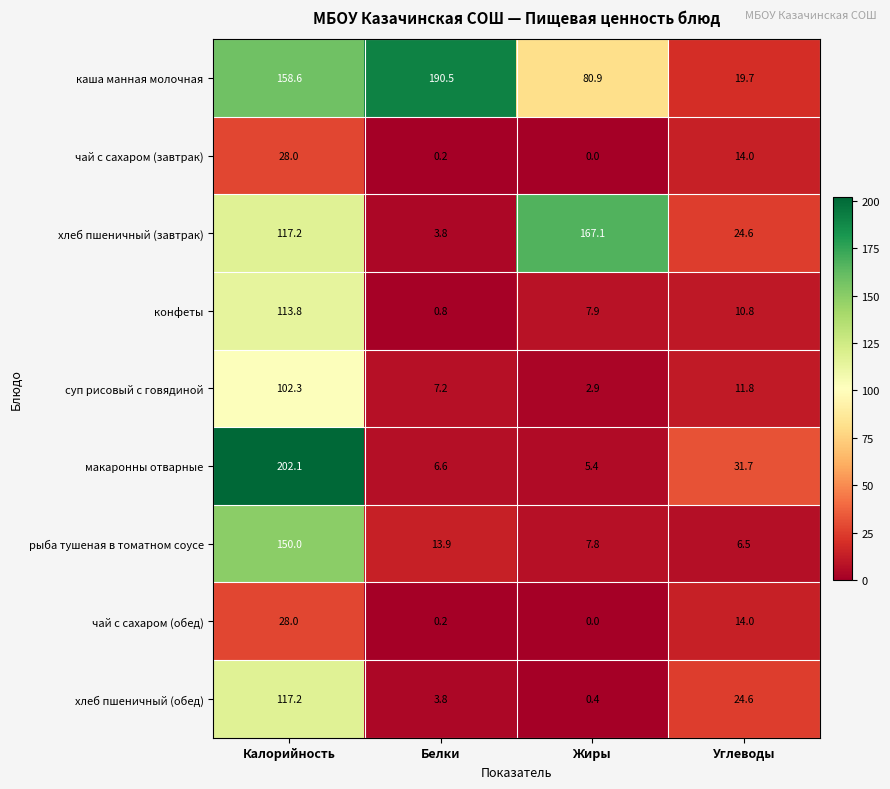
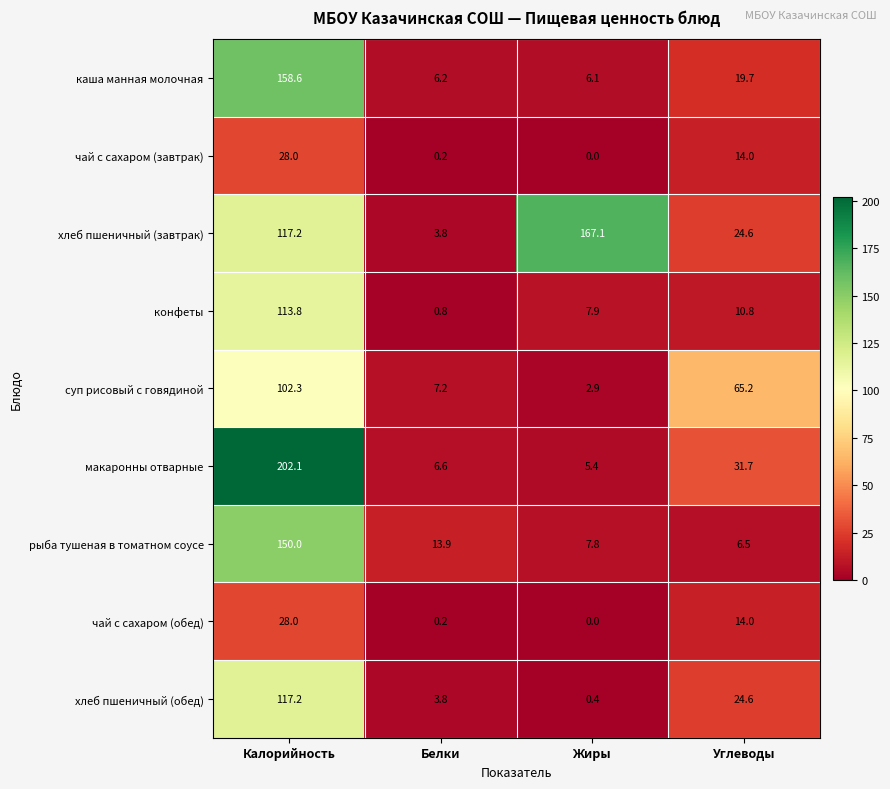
каша манная молочная, Белки: 190.5 -> 6.2
каша манная молочная, Жиры: 80.9 -> 6.1
суп рисовый с говядиной, Углеводы: 11.8 -> 65.2
